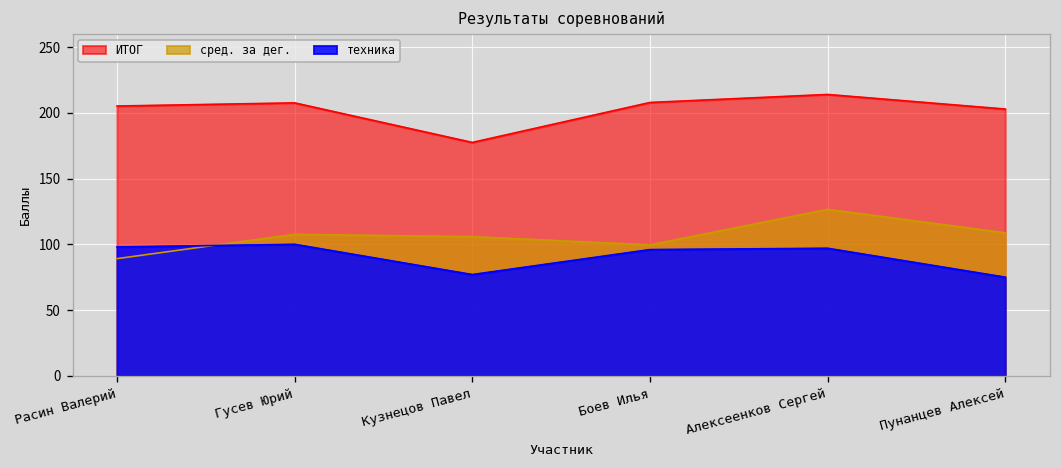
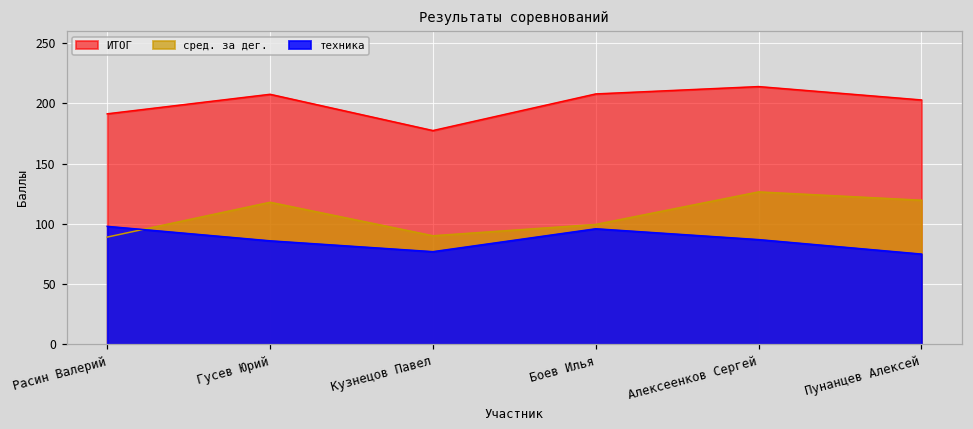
ИТОГ, Расин Валерий: 205 -> 191
сред. за дег., Гусев Юрий: 108 -> 118
техника, Гусев Юрий: 100 -> 86
сред. за дег., Кузнецов Павел: 106 -> 90
техника, Алексеенков Сергей: 97 -> 87
сред. за дег., Пунанцев Алексей: 109 -> 120
